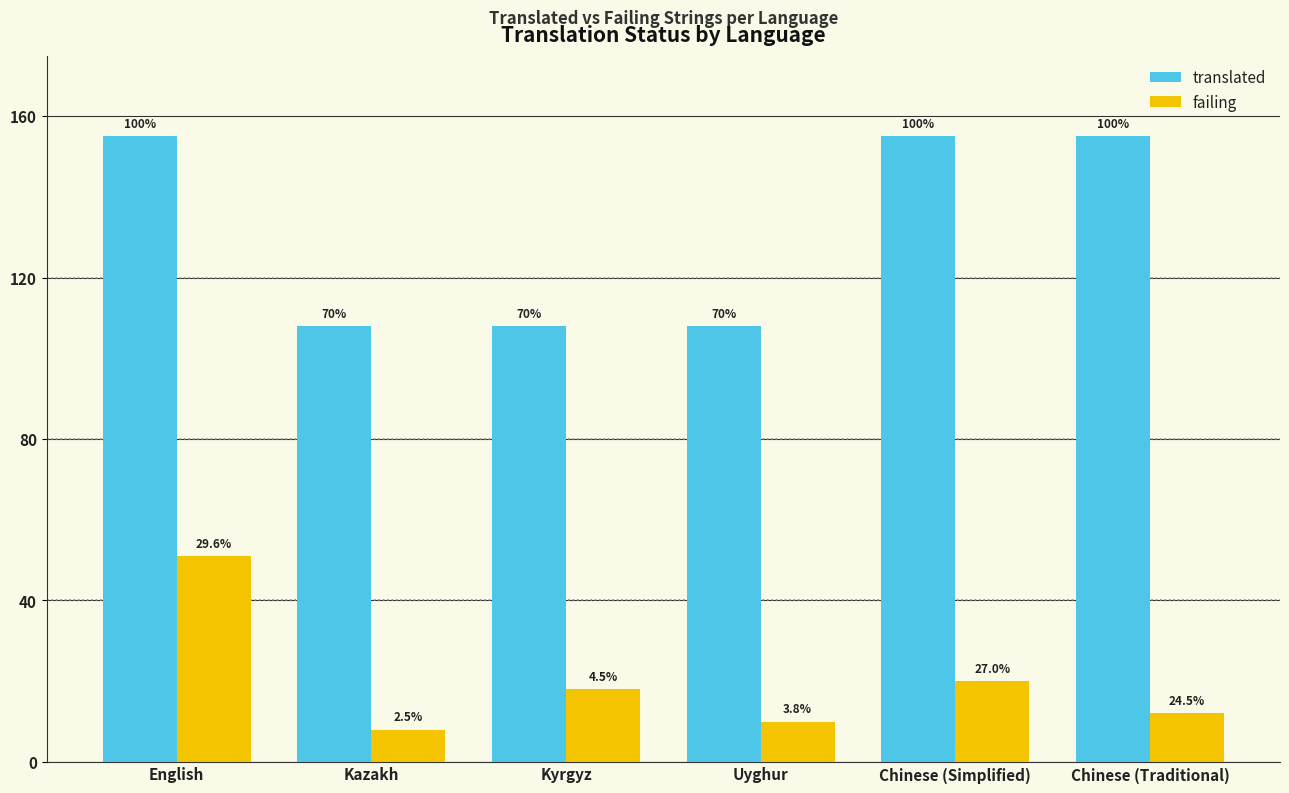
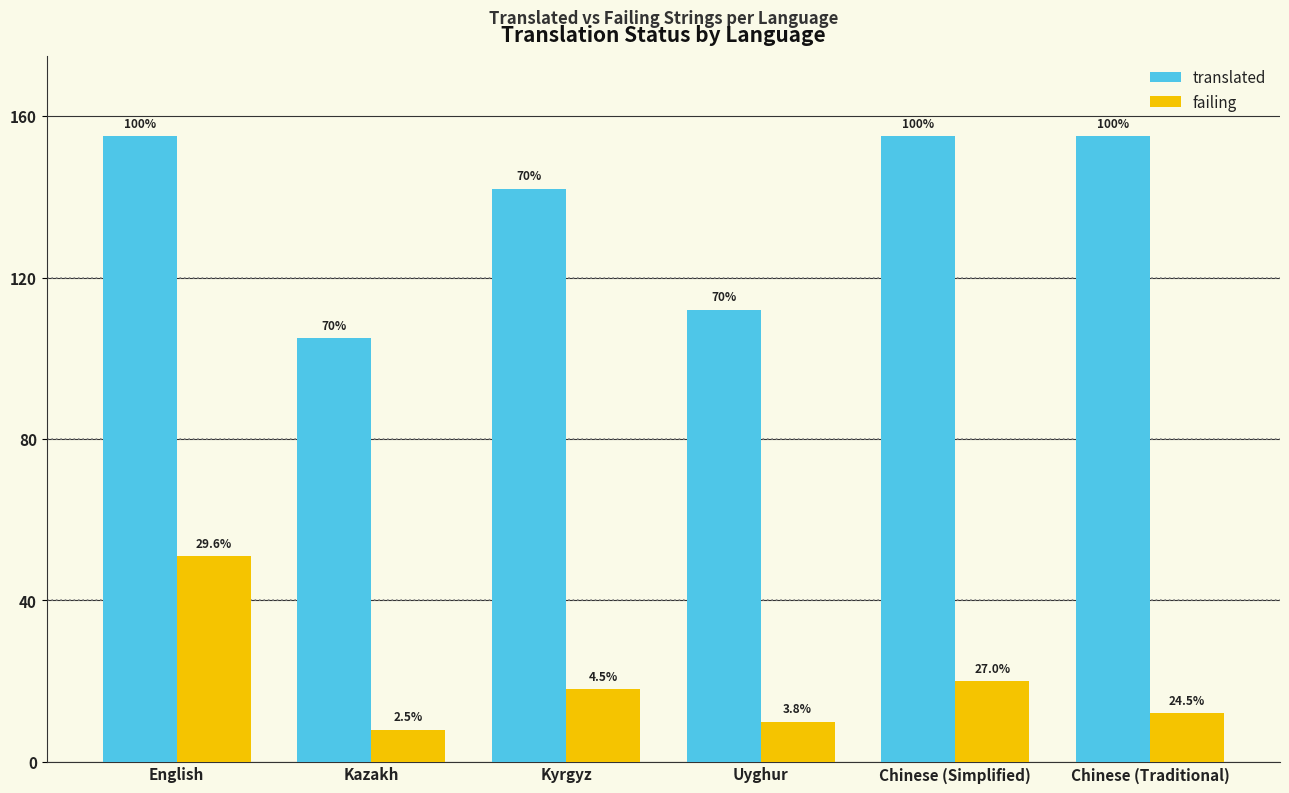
translated, Kazakh: 108 -> 105
translated, Kyrgyz: 108 -> 142
translated, Uyghur: 108 -> 112
